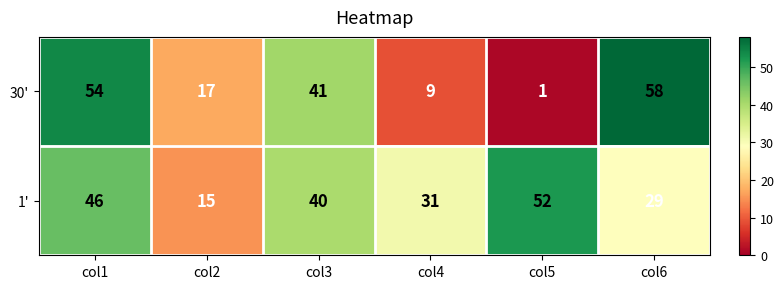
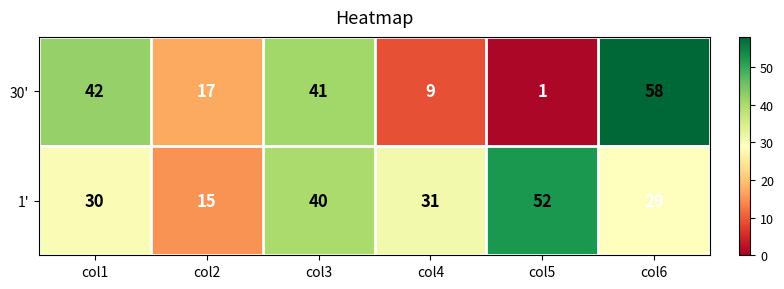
30', col1: 54 -> 42
1', col1: 46 -> 30
